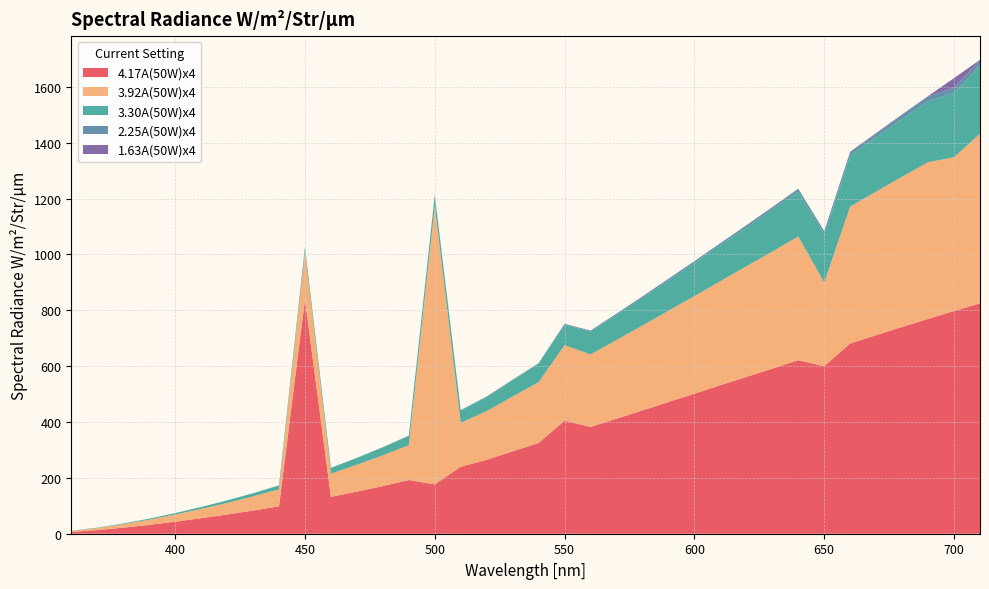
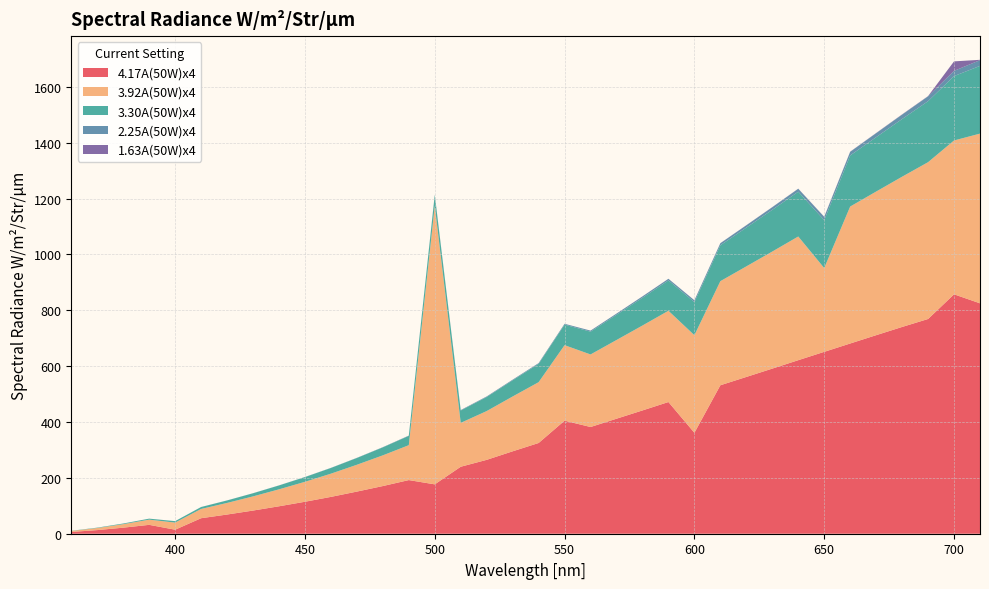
4.17A(50W)x4, 400: 40 -> 10
4.17A(50W)x4, 450: 840 -> 110
3.92A(50W)x4, 450: 170 -> 70
4.17A(50W)x4, 600: 500 -> 360
4.17A(50W)x4, 650: 600 -> 650
4.17A(50W)x4, 700: 800 -> 860
